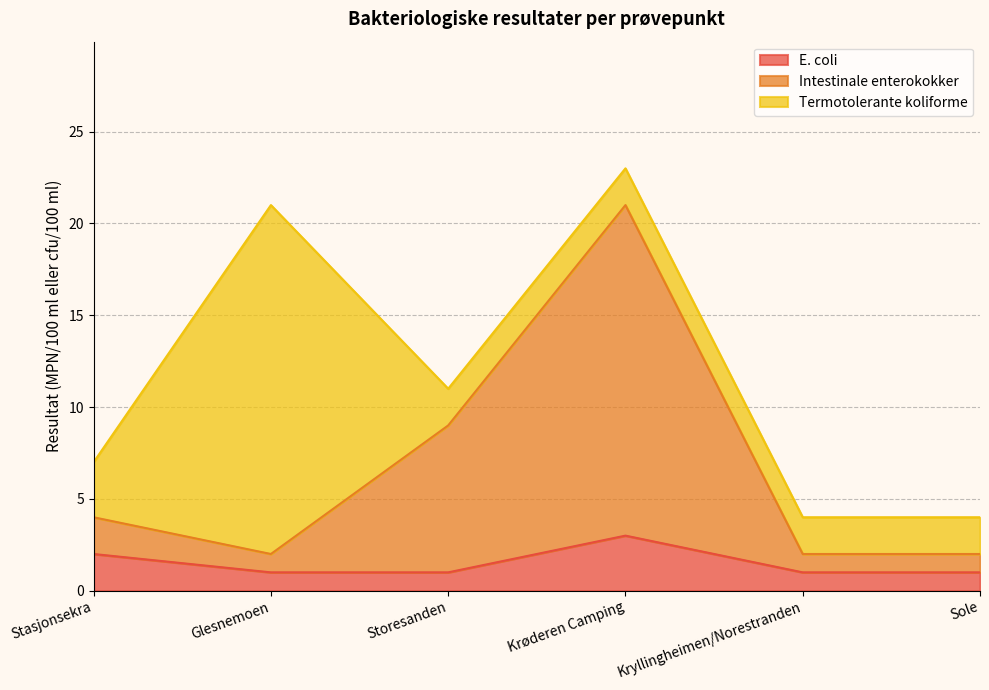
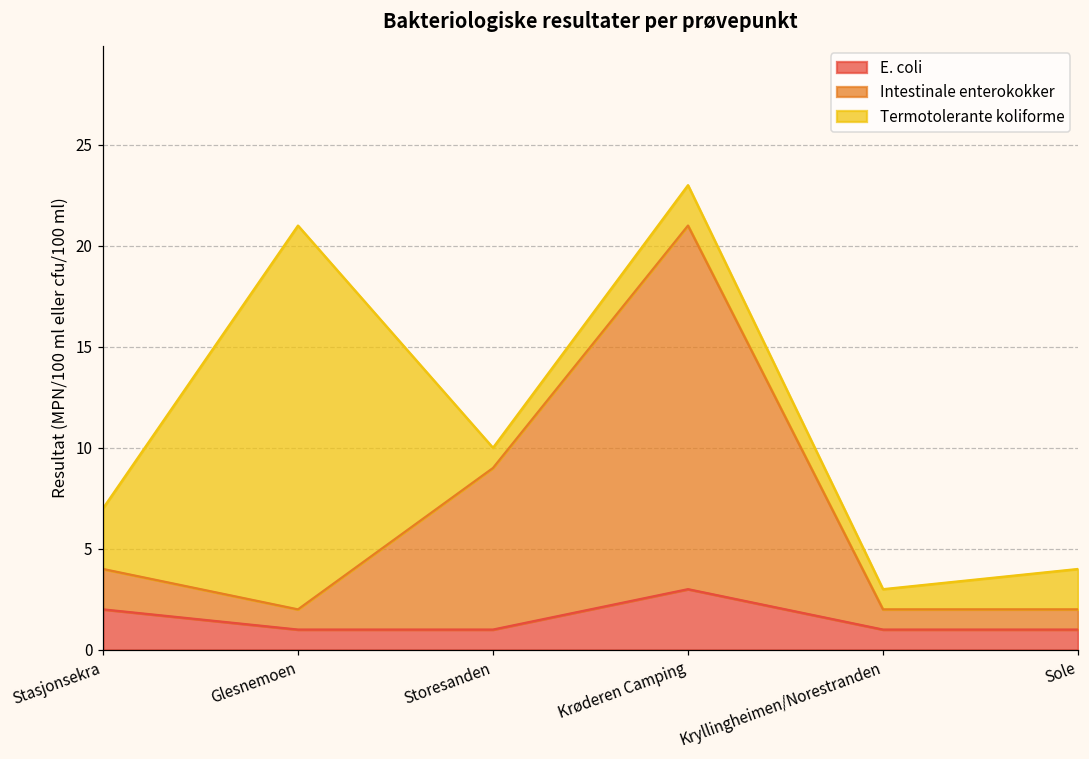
Termotolerante koliforme, Storesanden: 2 -> 1
Termotolerante koliforme, Kryllingheimen/Norestranden: 2 -> 1
